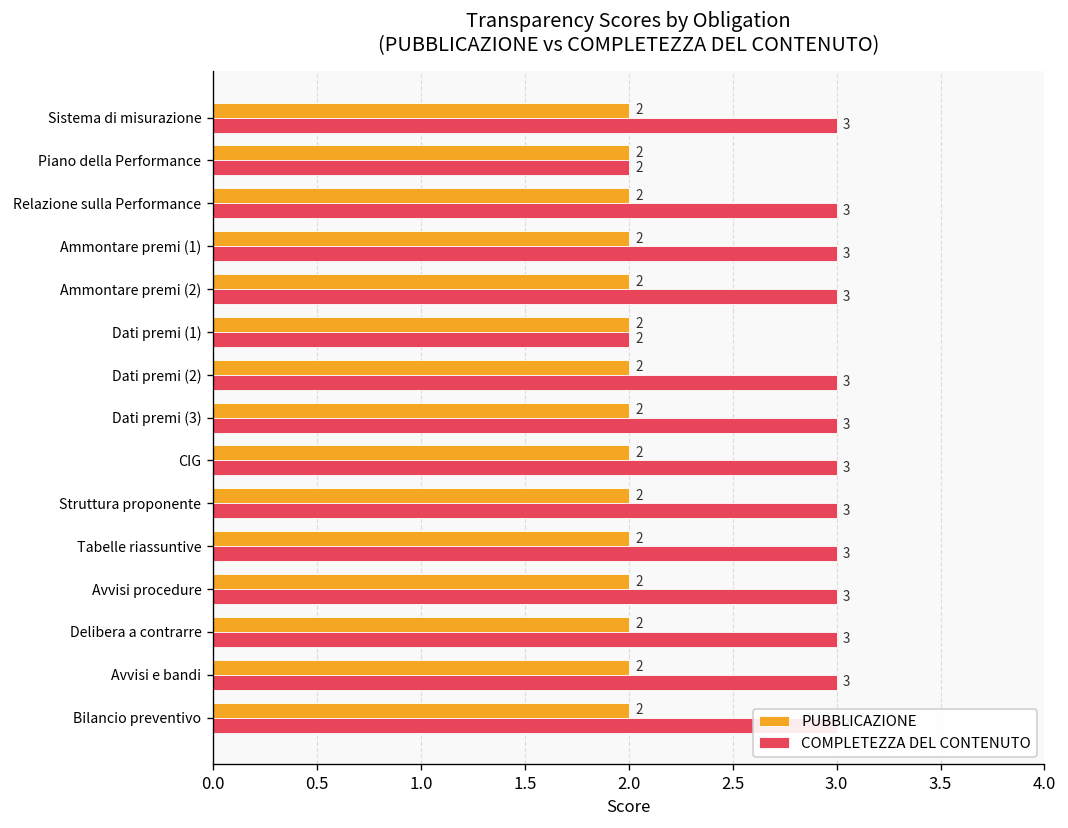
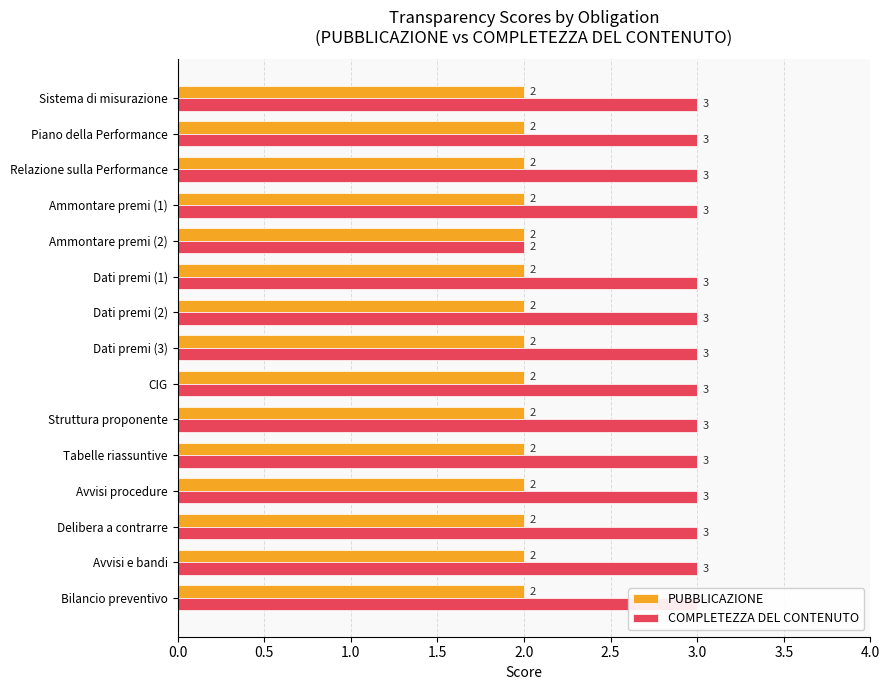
COMPLETEZZA DEL CONTENUTO, Piano della Performance: 2 -> 3
COMPLETEZZA DEL CONTENUTO, Ammontare premi (2): 3 -> 2
COMPLETEZZA DEL CONTENUTO, Dati premi (1): 2 -> 3
